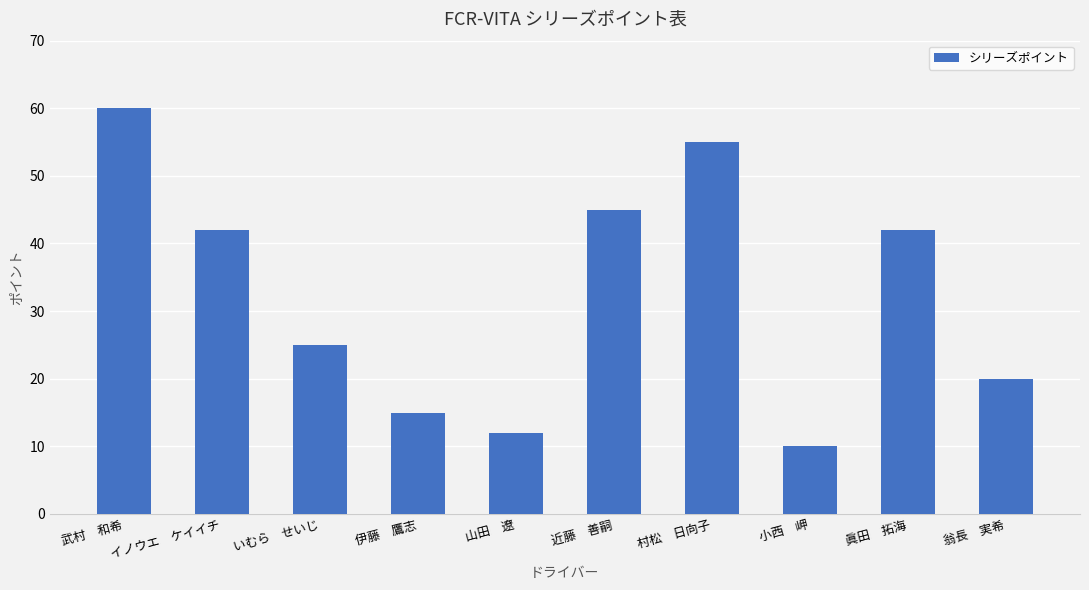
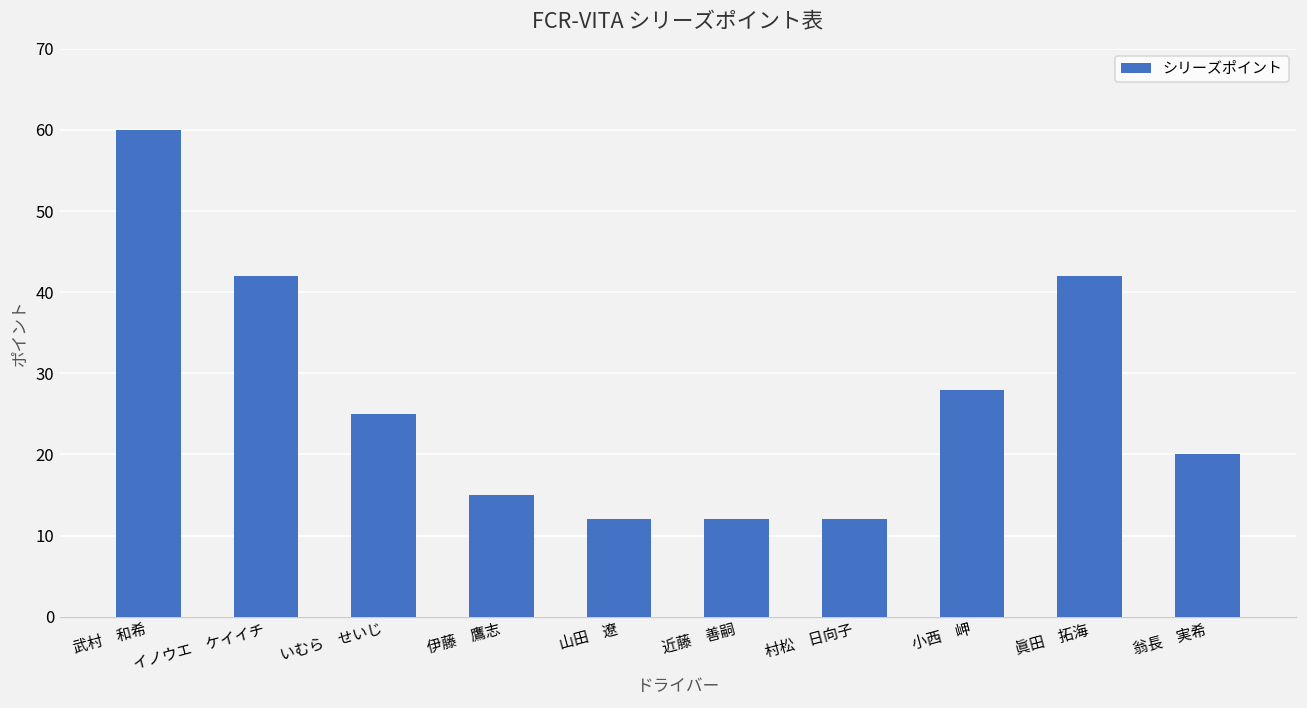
近藤 善嗣: 45 -> 12
村松 日向子: 55 -> 12
小西 岬: 10 -> 28
